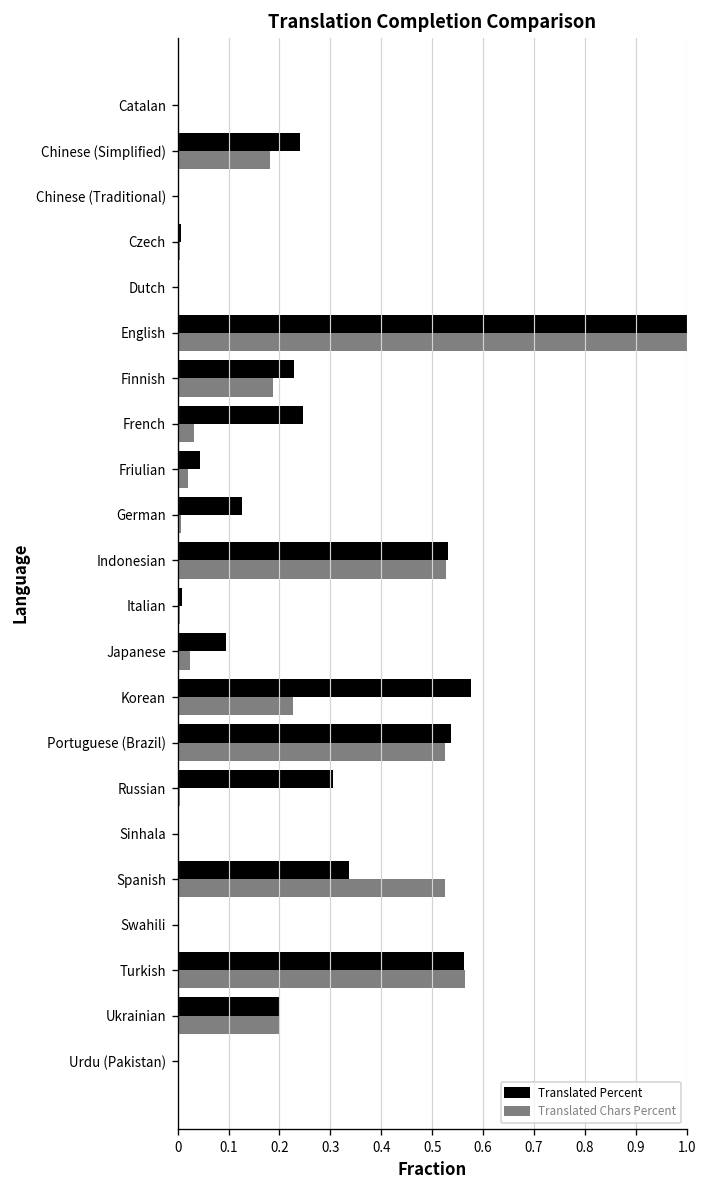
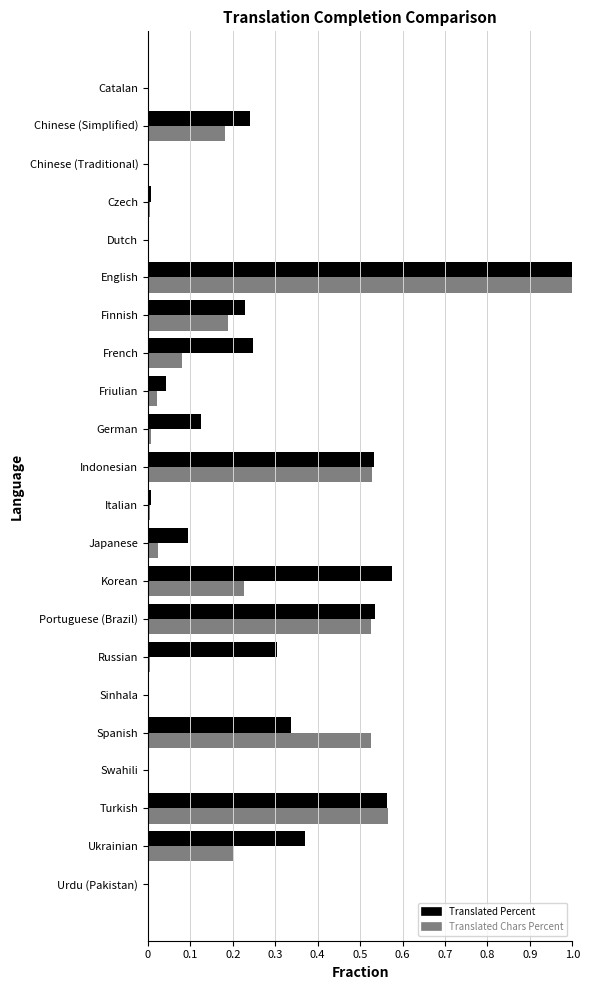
Translated Chars Percent, French: 0.03 -> 0.08
Translated Percent, Ukrainian: 0.20 -> 0.37
